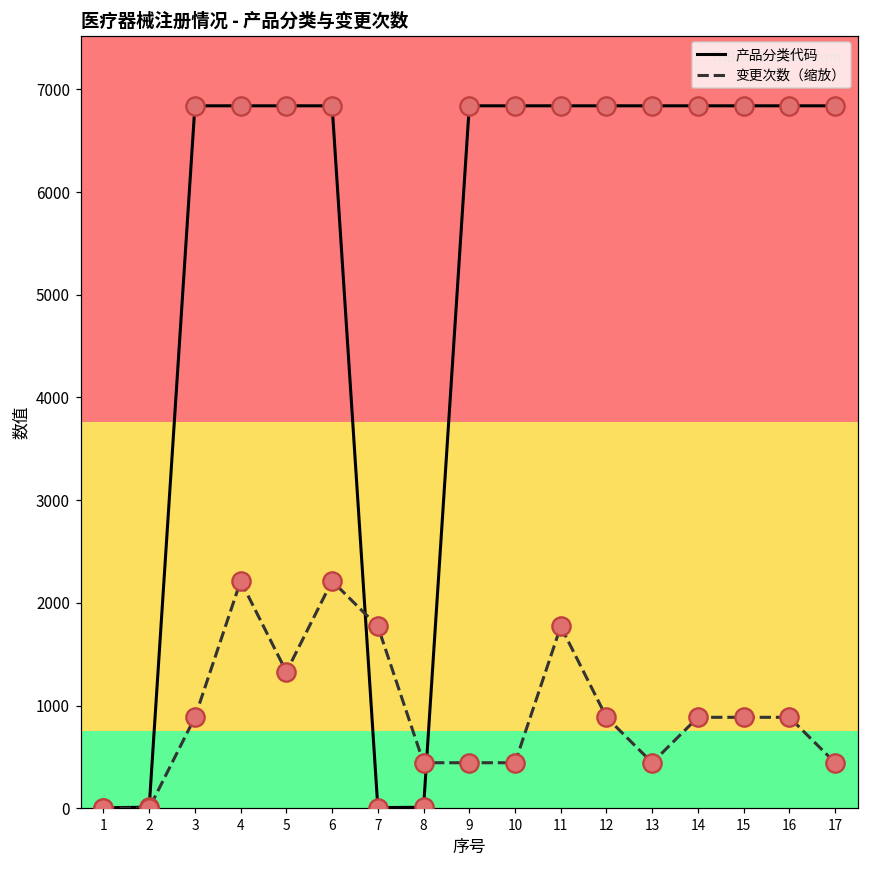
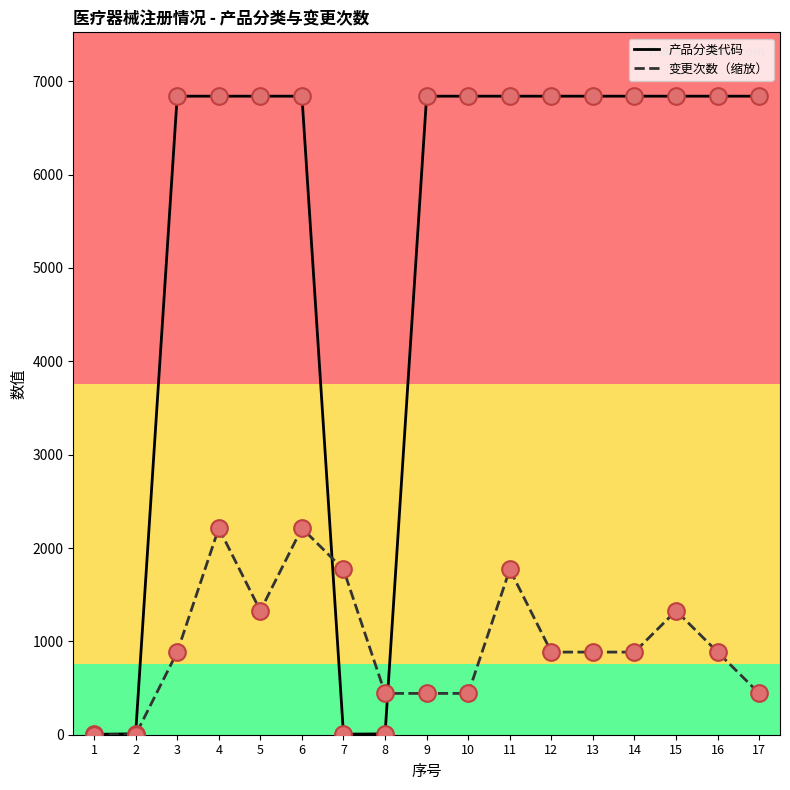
变更次数（缩放）, 13: 400 -> 900
变更次数（缩放）, 15: 900 -> 1300
